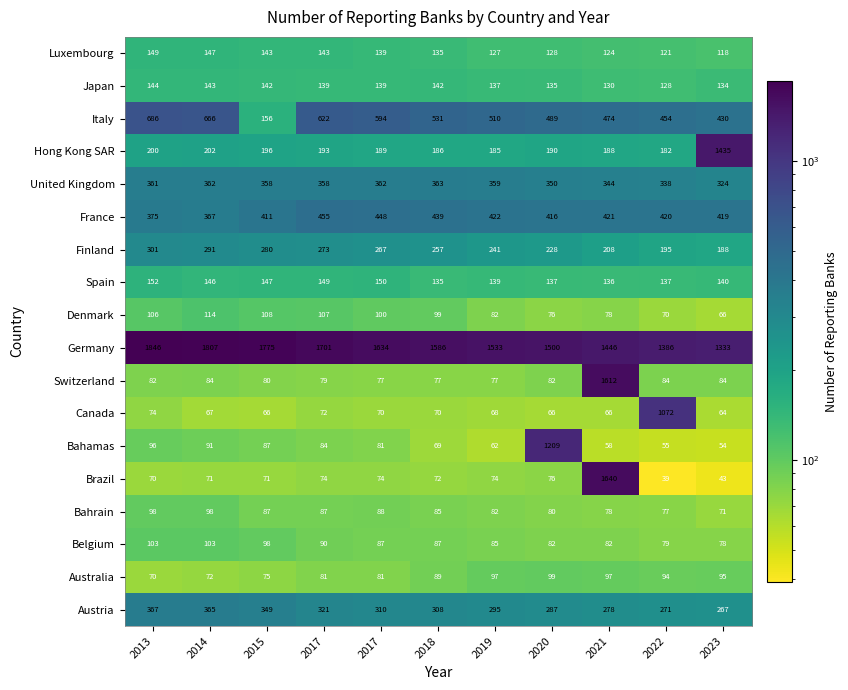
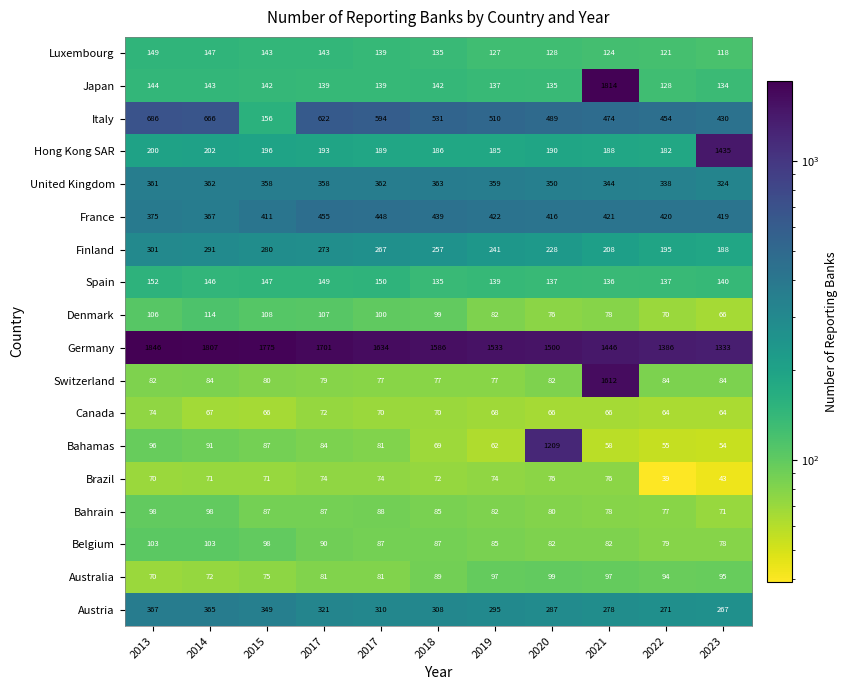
Japan, 2021: 130 -> 1814
Canada, 2022: 1072 -> 64
Brazil, 2021: 1640 -> 76
